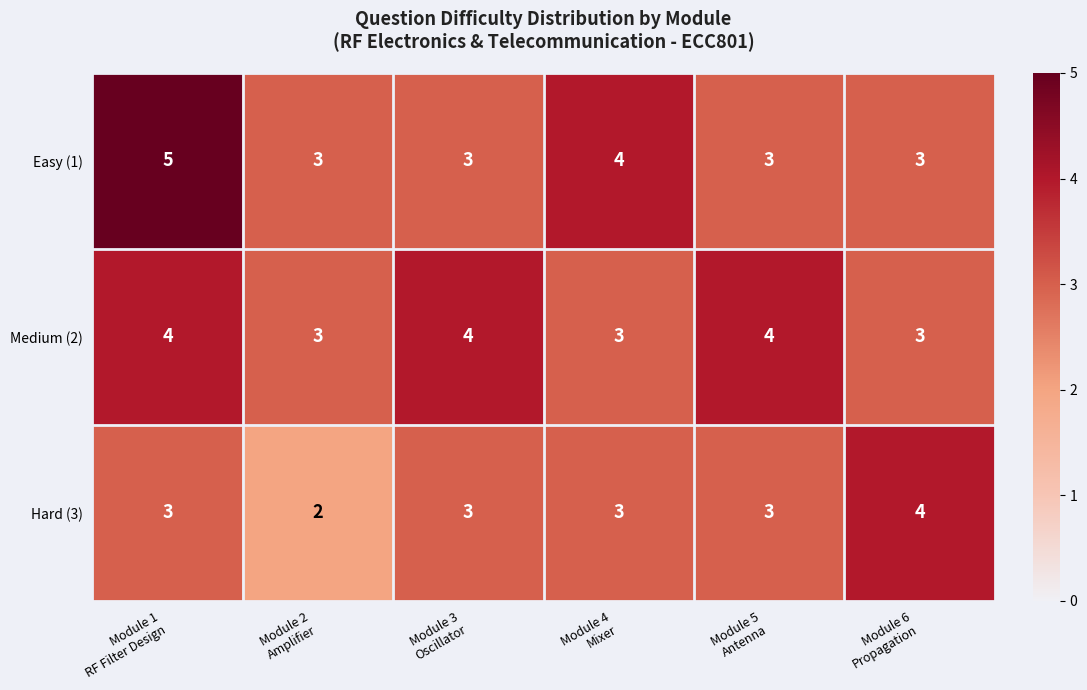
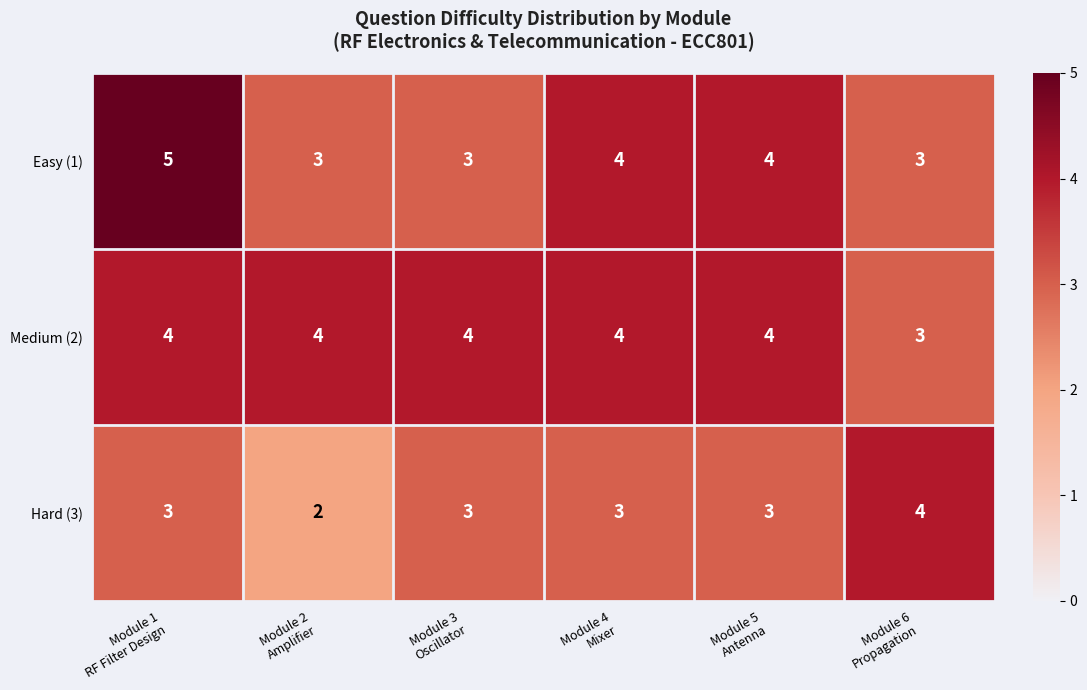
Easy (1), Module 5 Antenna: 3 -> 4
Medium (2), Module 2 Amplifier: 3 -> 4
Medium (2), Module 4 Mixer: 3 -> 4
